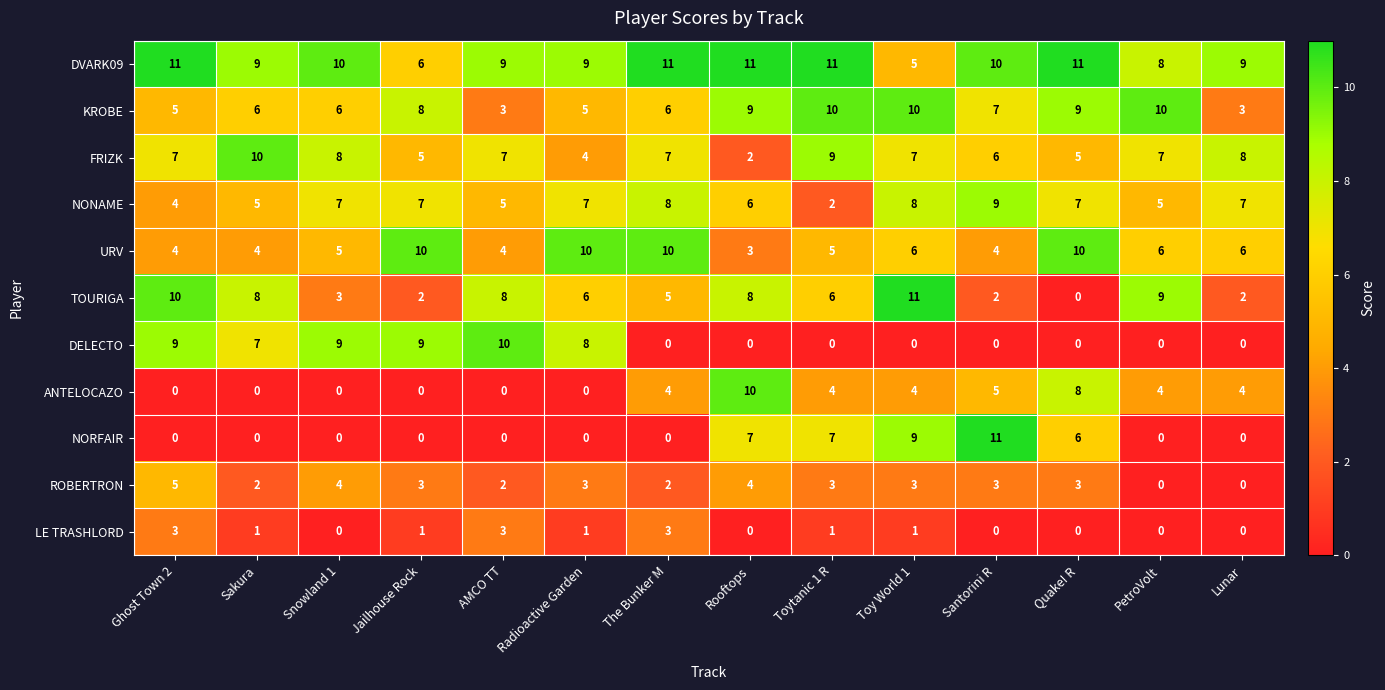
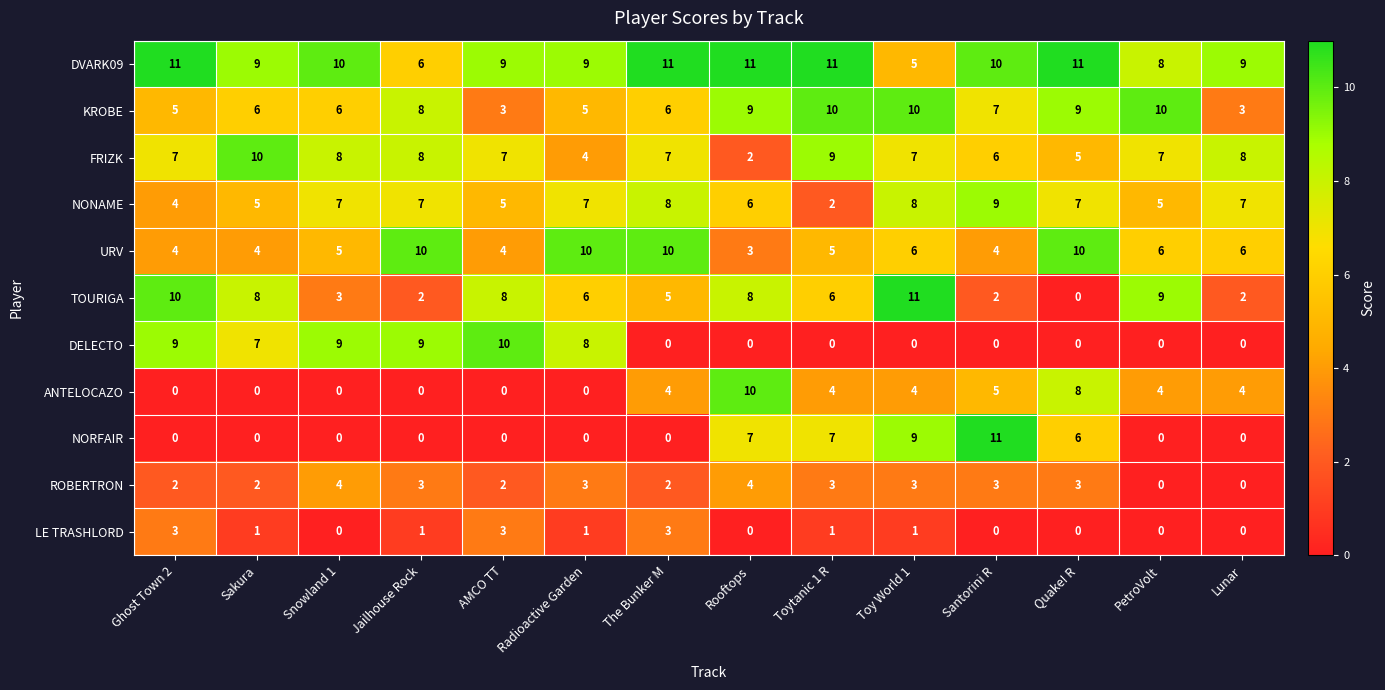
FRIZK, Jailhouse Rock: 5 -> 8
ROBERTRON, Ghost Town 2: 5 -> 2
